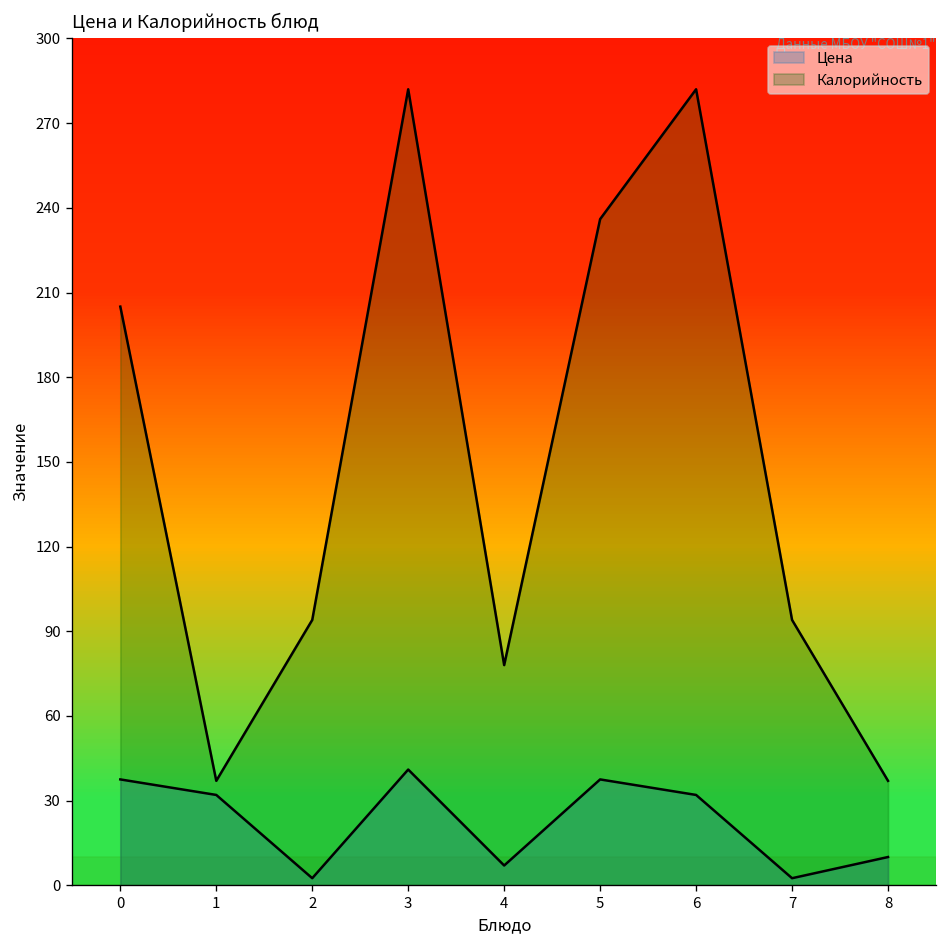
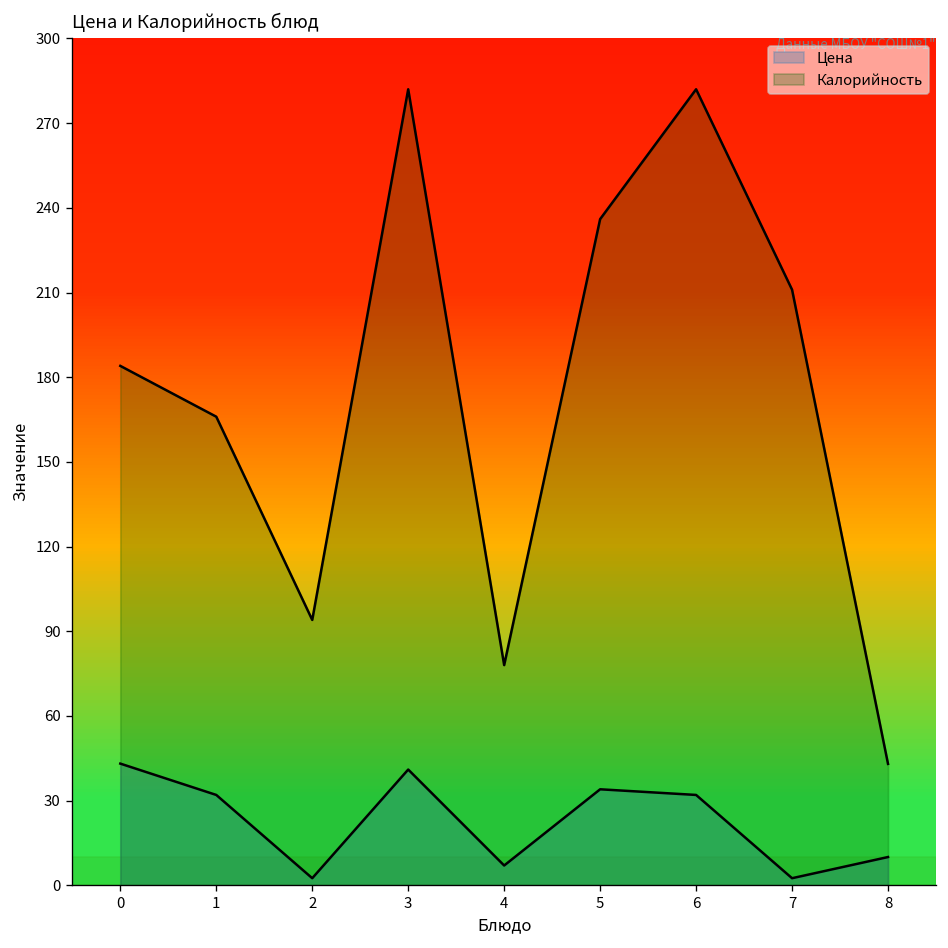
Цена, 0: 38 -> 43
Калорийность, 0: 205 -> 184
Калорийность, 1: 37 -> 166
Цена, 5: 38 -> 34
Калорийность, 7: 94 -> 211
Калорийность, 8: 37 -> 43
